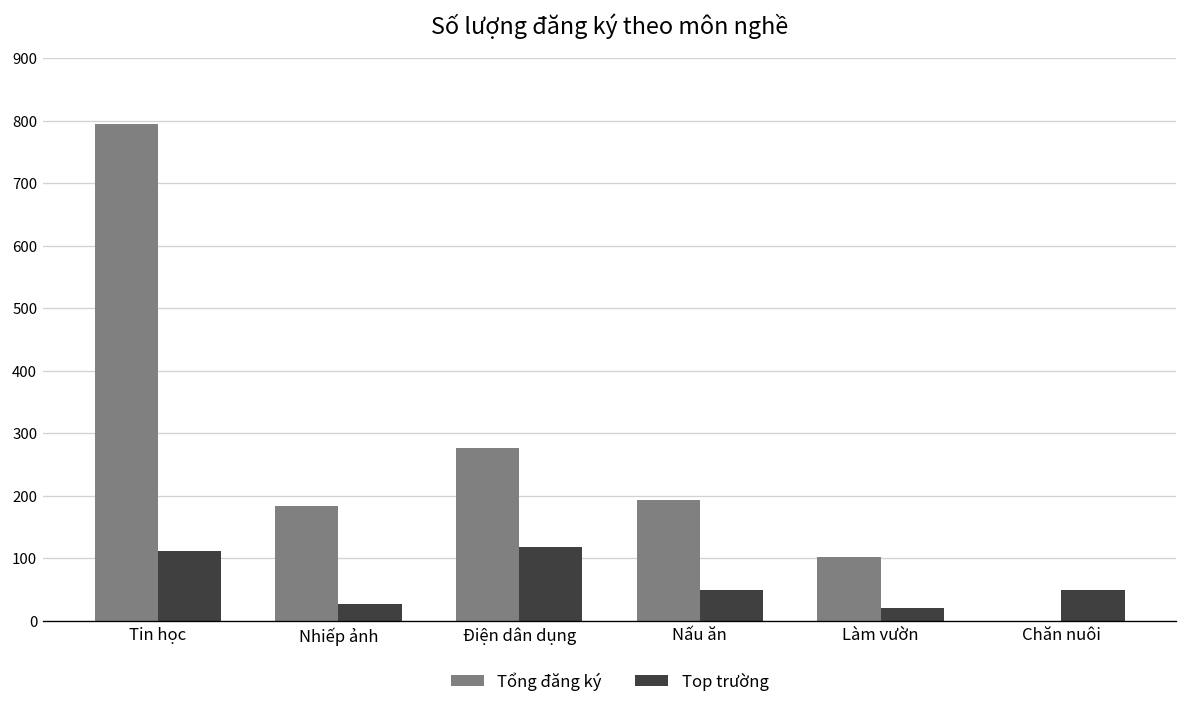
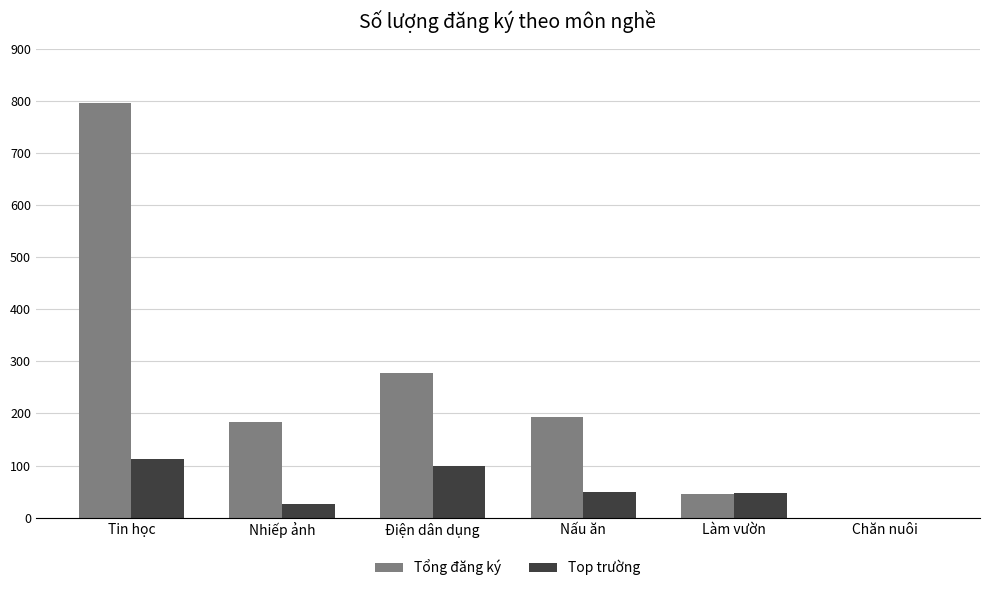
Top trường, Điện dân dụng: 120 -> 100
Tổng đăng ký, Làm vườn: 100 -> 50
Top trường, Làm vườn: 20 -> 50
Top trường, Chăn nuôi: 50 -> 0
